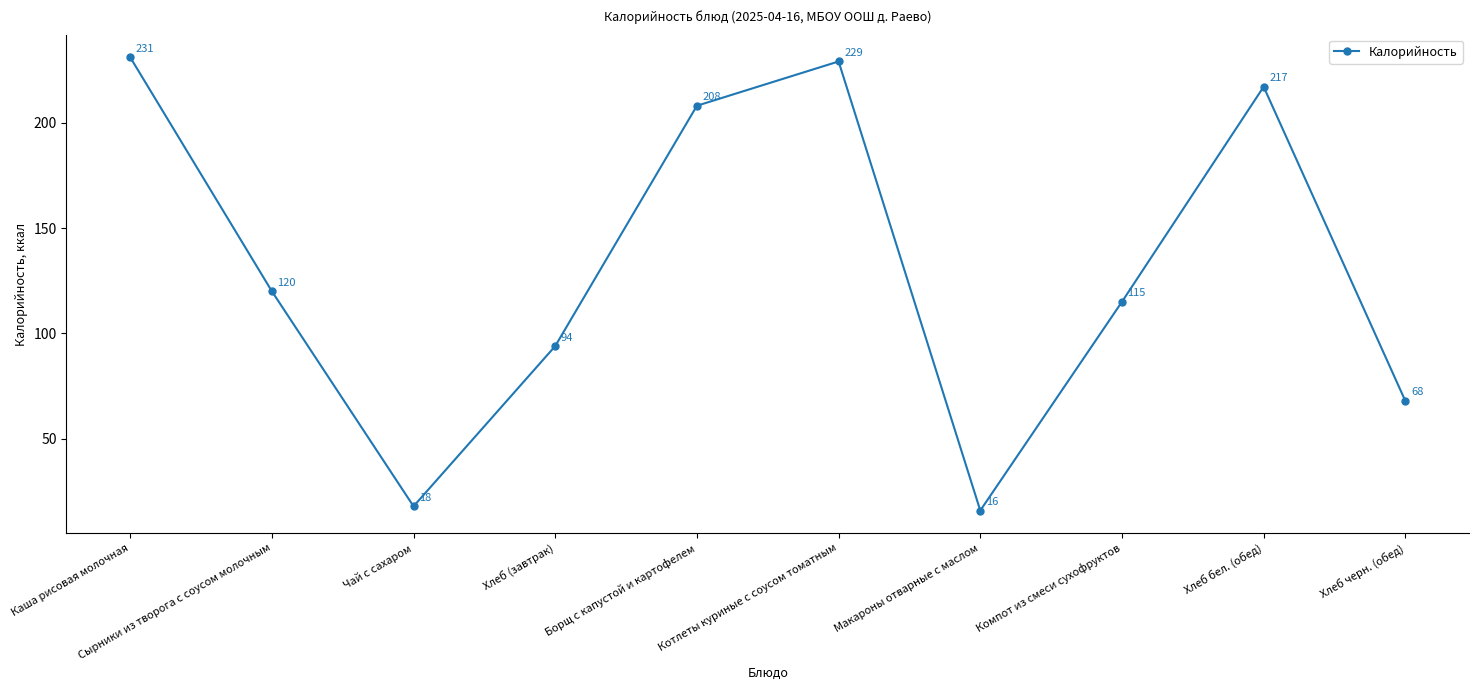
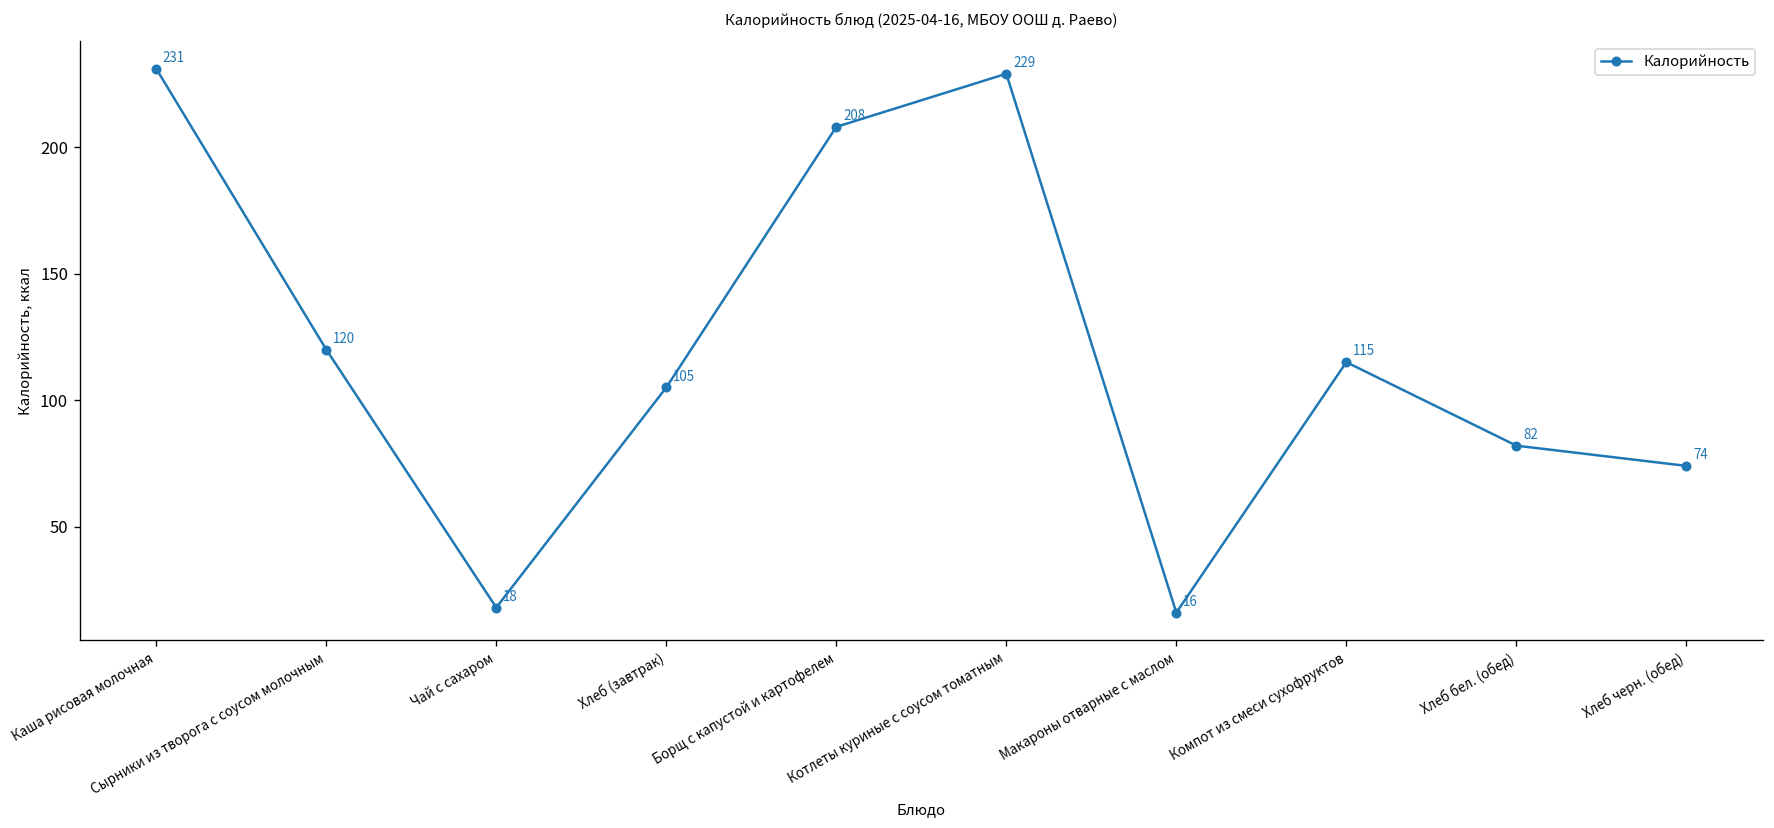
Хлеб (завтрак): 94 -> 105
Хлеб бел. (обед): 217 -> 82
Хлеб черн. (обед): 68 -> 74
